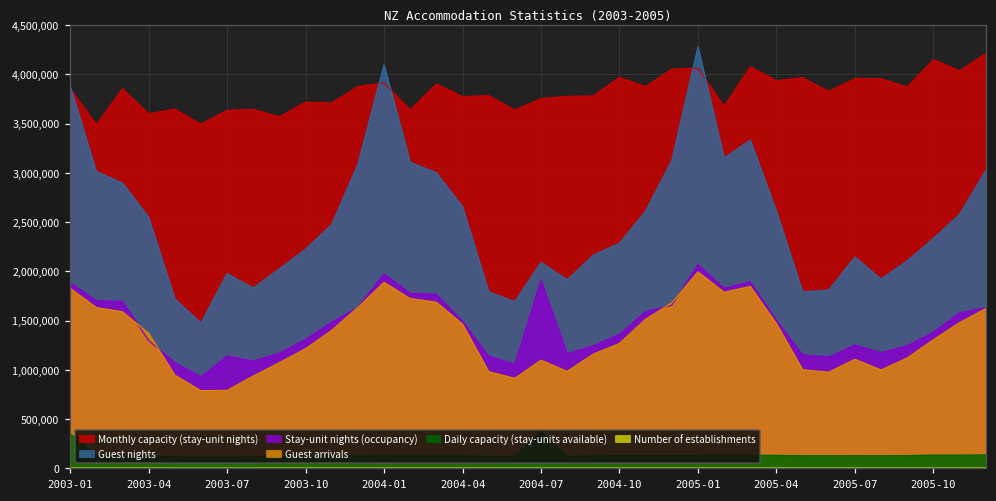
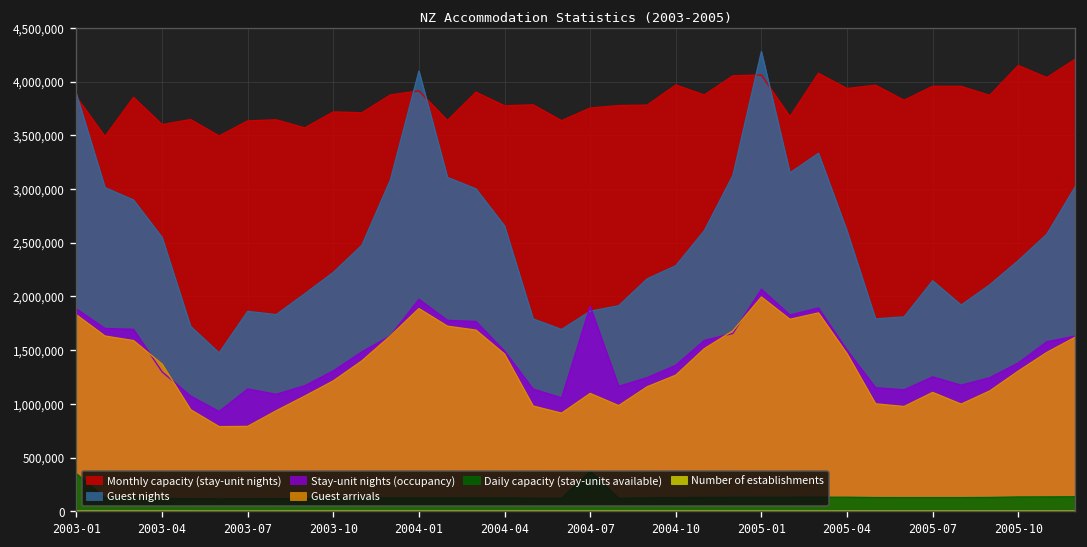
Guest nights, 2003-07: 2,000,000 -> 1,900,000
Guest nights, 2004-07: 2,100,000 -> 1,900,000
